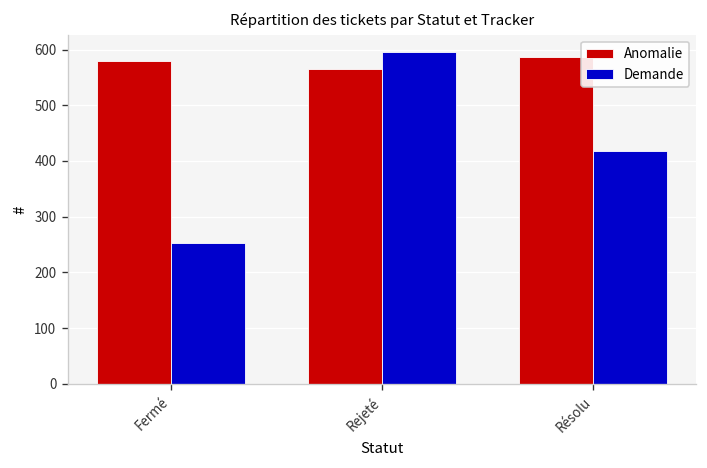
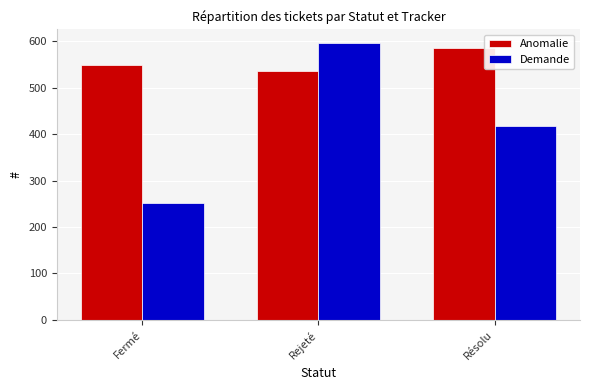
Anomalie, Fermé: 580 -> 550
Anomalie, Rejeté: 570 -> 540
